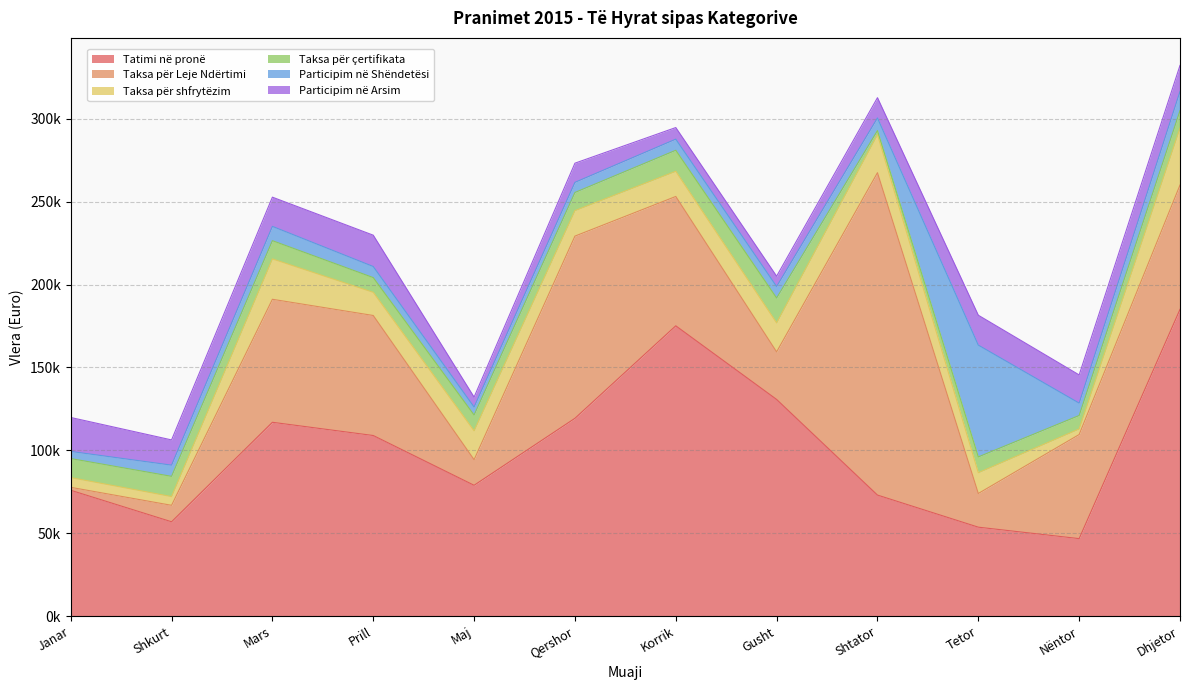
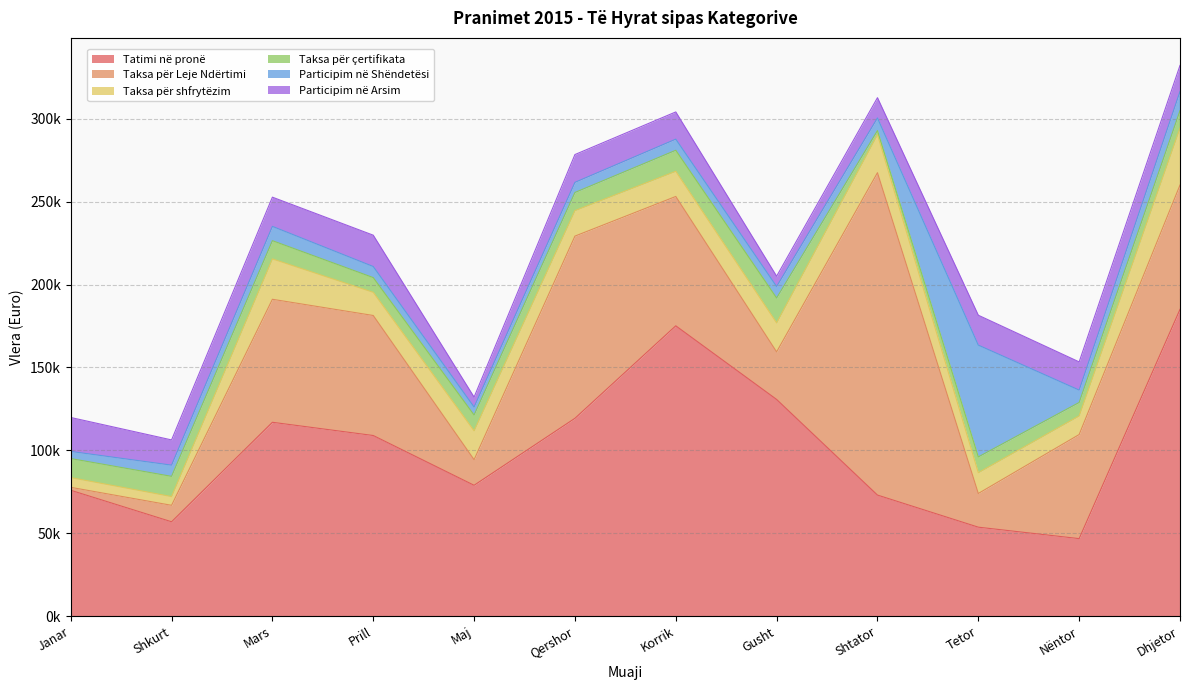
Participim në Arsim, Qershor: 12000 -> 17000
Participim në Arsim, Korrik: 7000 -> 16000
Taksa për shfrytëzim, Nëntor: 3000 -> 11000
